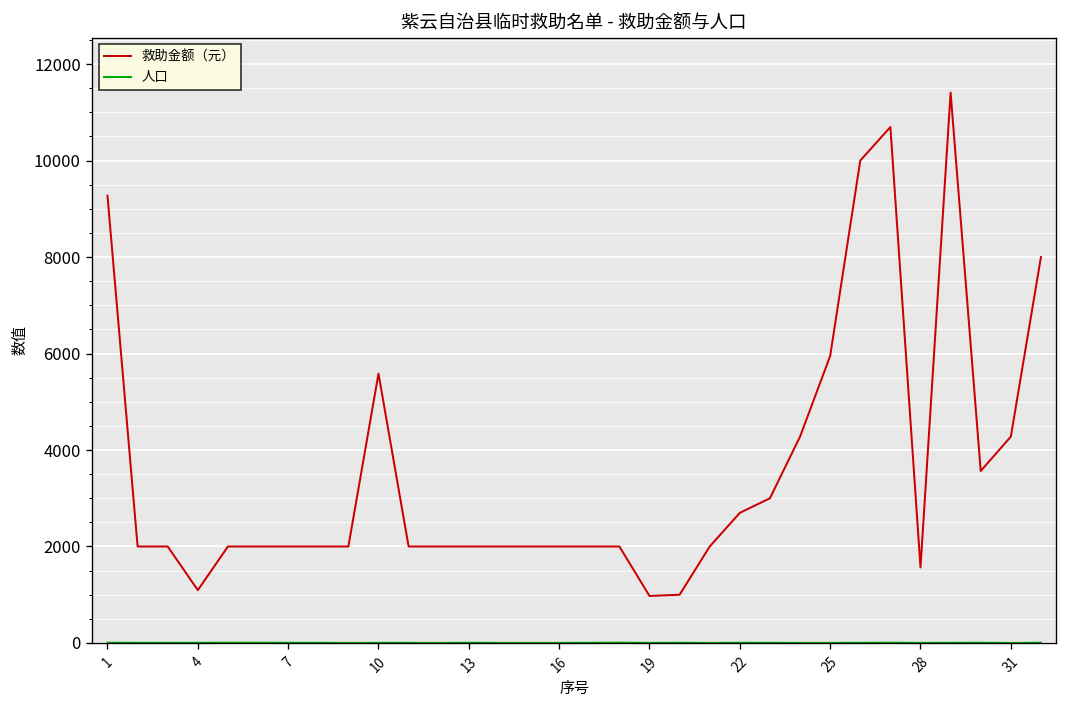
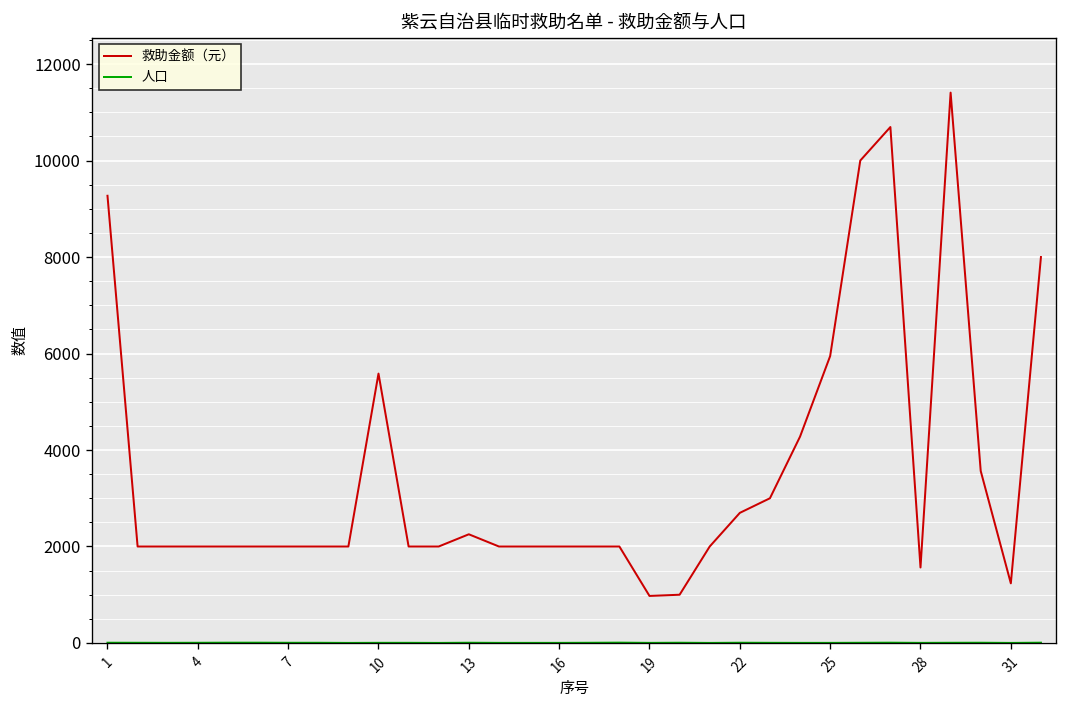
救助金额（元）, 4: 1100 -> 2000
救助金额（元）, 13: 2000 -> 2300
救助金额（元）, 31: 4300 -> 1200
